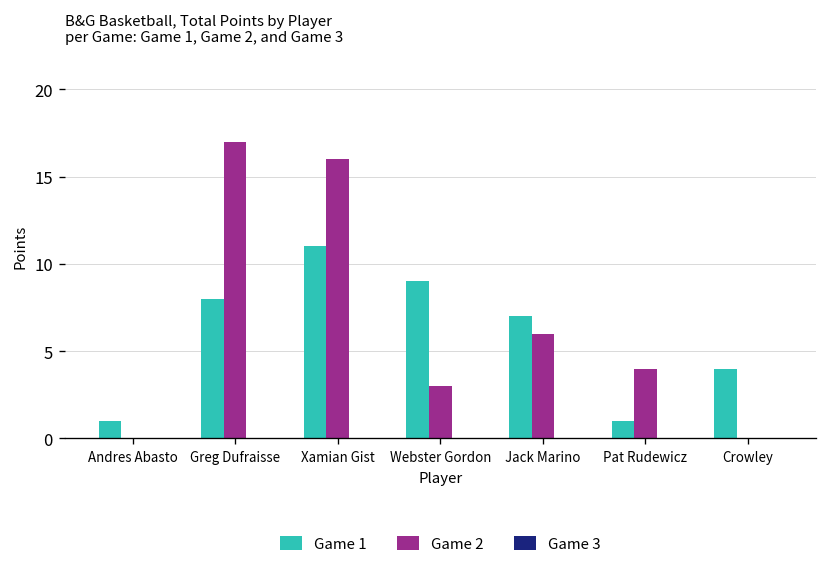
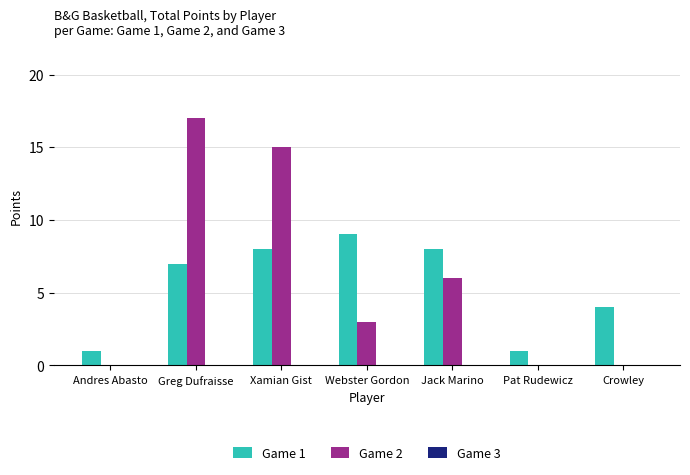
Game 1, Greg Dufraisse: 8 -> 7
Game 1, Xamian Gist: 11 -> 8
Game 2, Xamian Gist: 16 -> 15
Game 1, Jack Marino: 7 -> 8
Game 2, Pat Rudewicz: 4 -> 0
